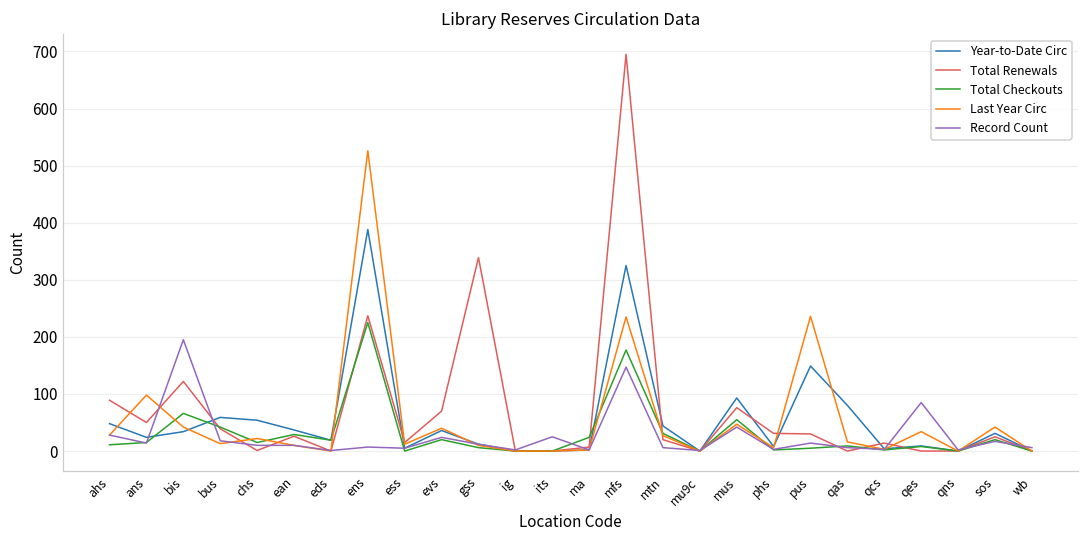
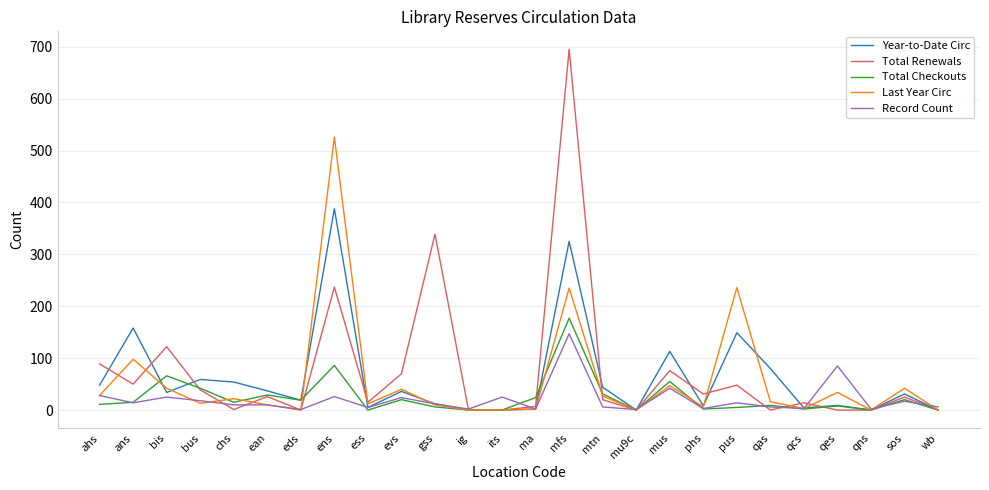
Year-to-Date Circ, ans: 20 -> 160
Record Count, bis: 200 -> 30
Total Checkouts, ens: 230 -> 90
Record Count, ens: 10 -> 30
Year-to-Date Circ, mus: 90 -> 110
Total Renewals, pus: 30 -> 50
